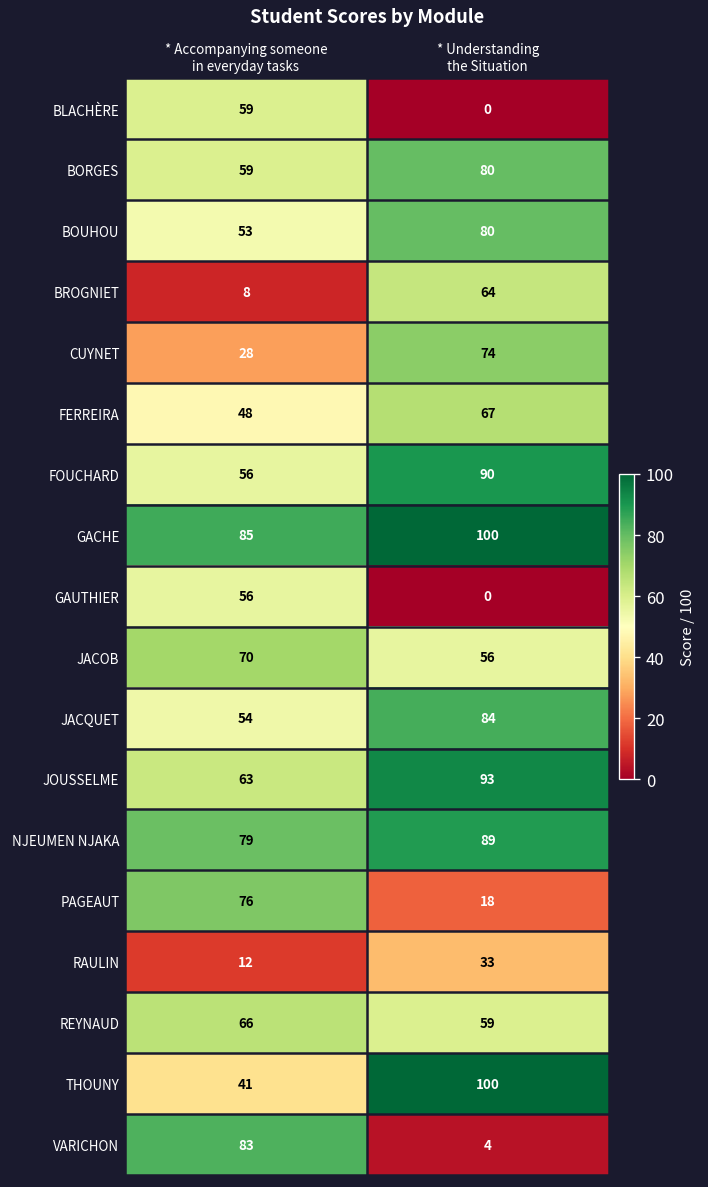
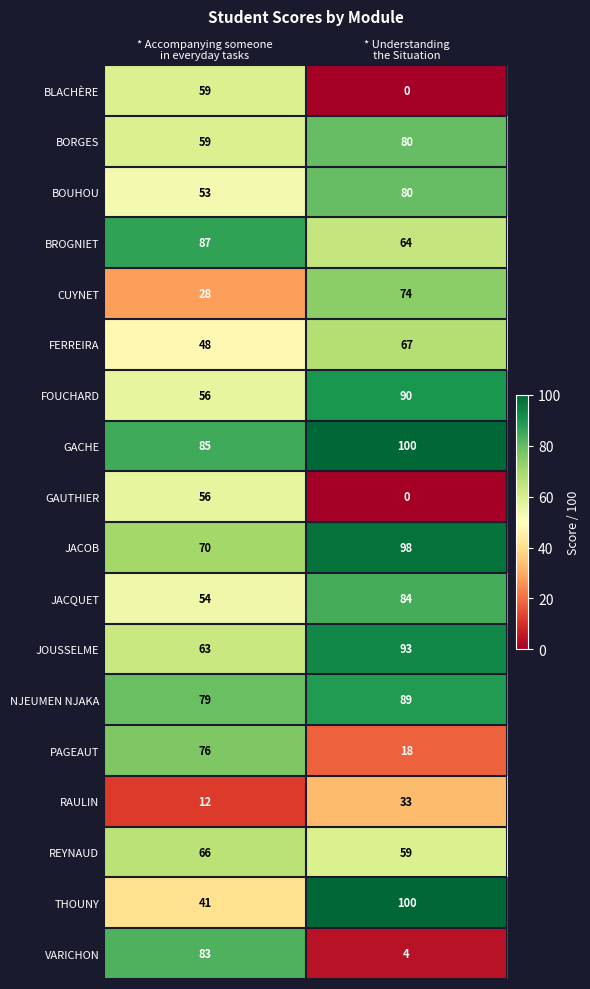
BROGNIET, * Accompanying someone in everyday tasks: 8 -> 87
JACOB, * Understanding the Situation: 56 -> 98
